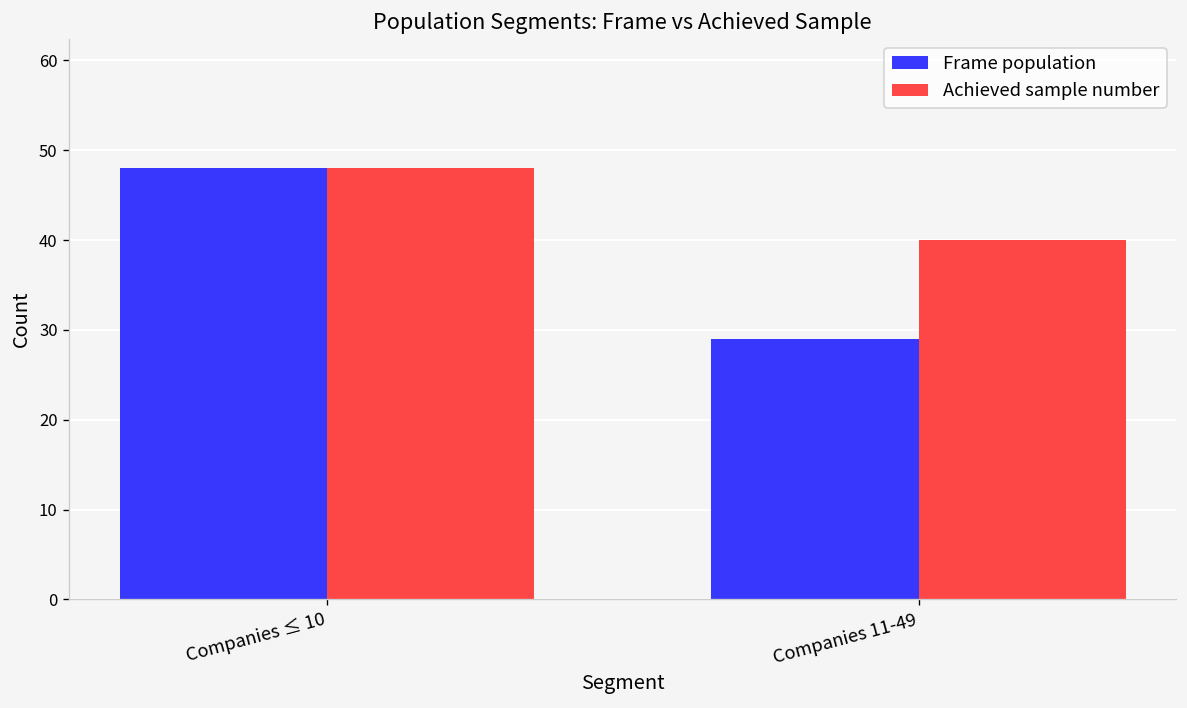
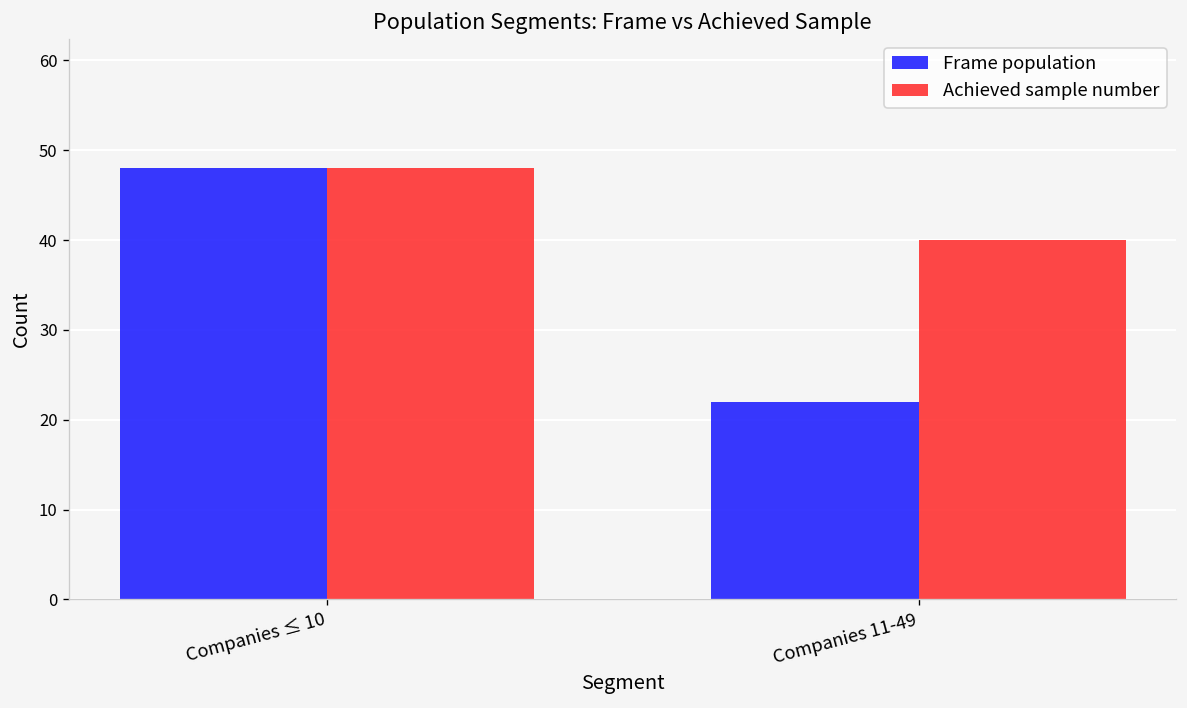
Frame population, Companies 11-49: 29 -> 22
